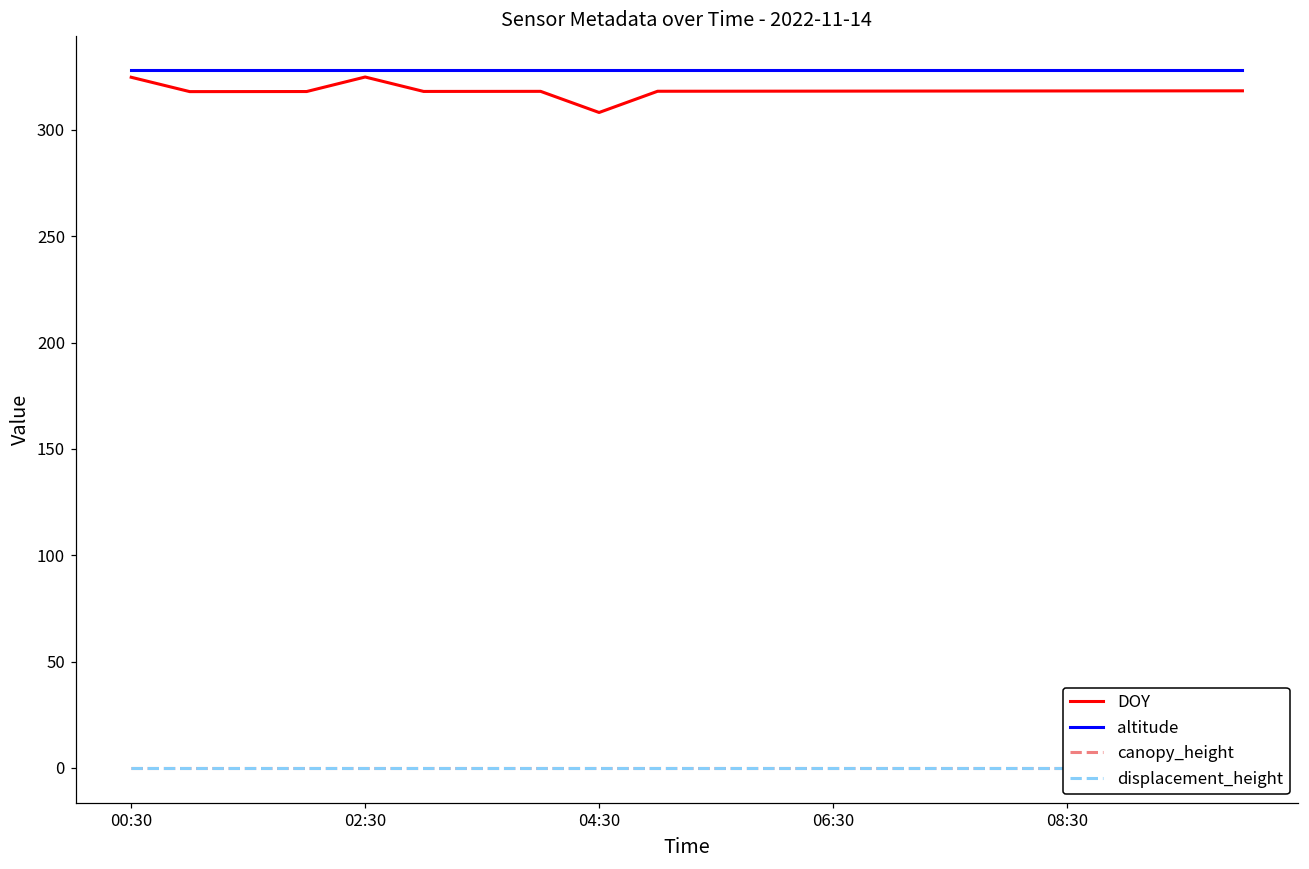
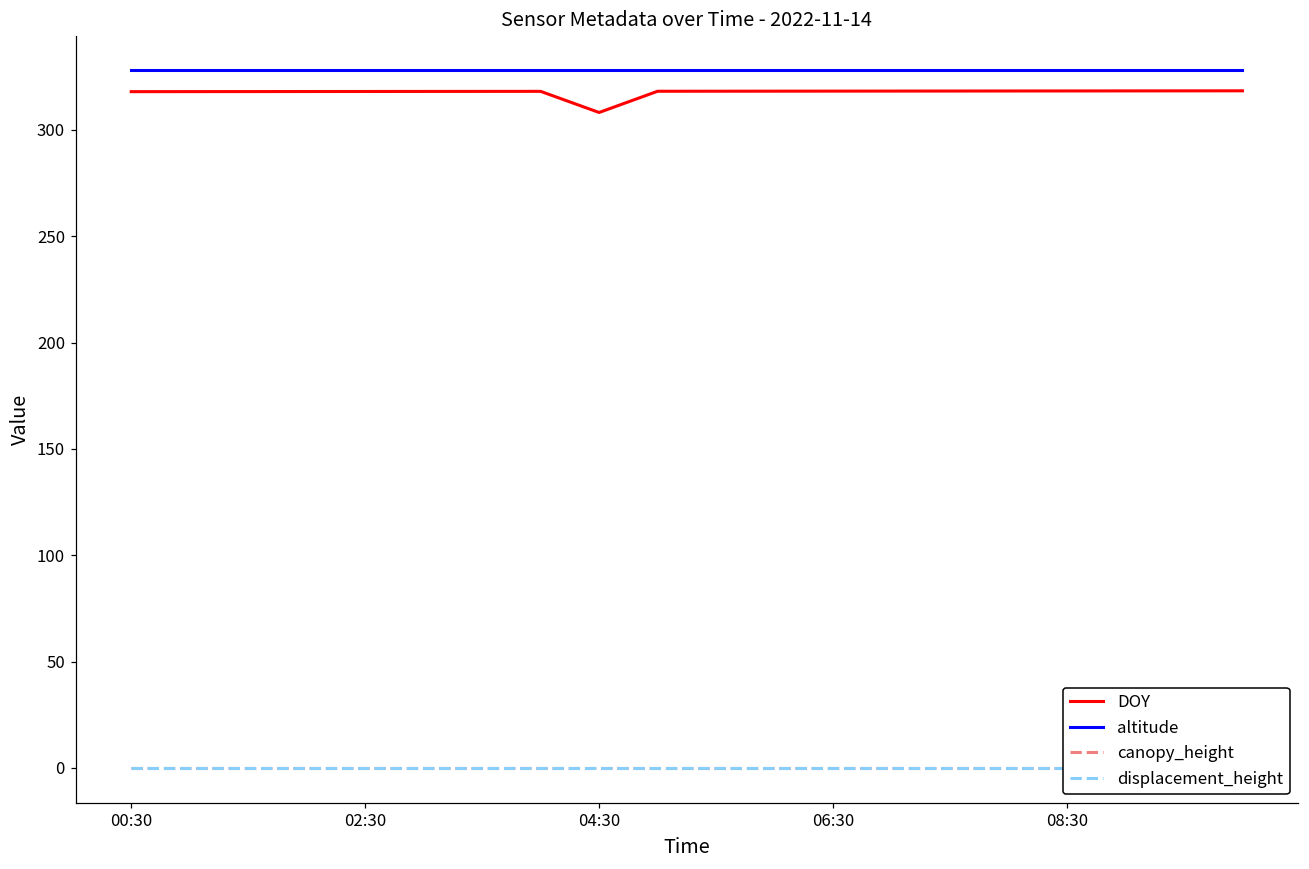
DOY, 00:30: 325 -> 318
DOY, 02:30: 325 -> 318
